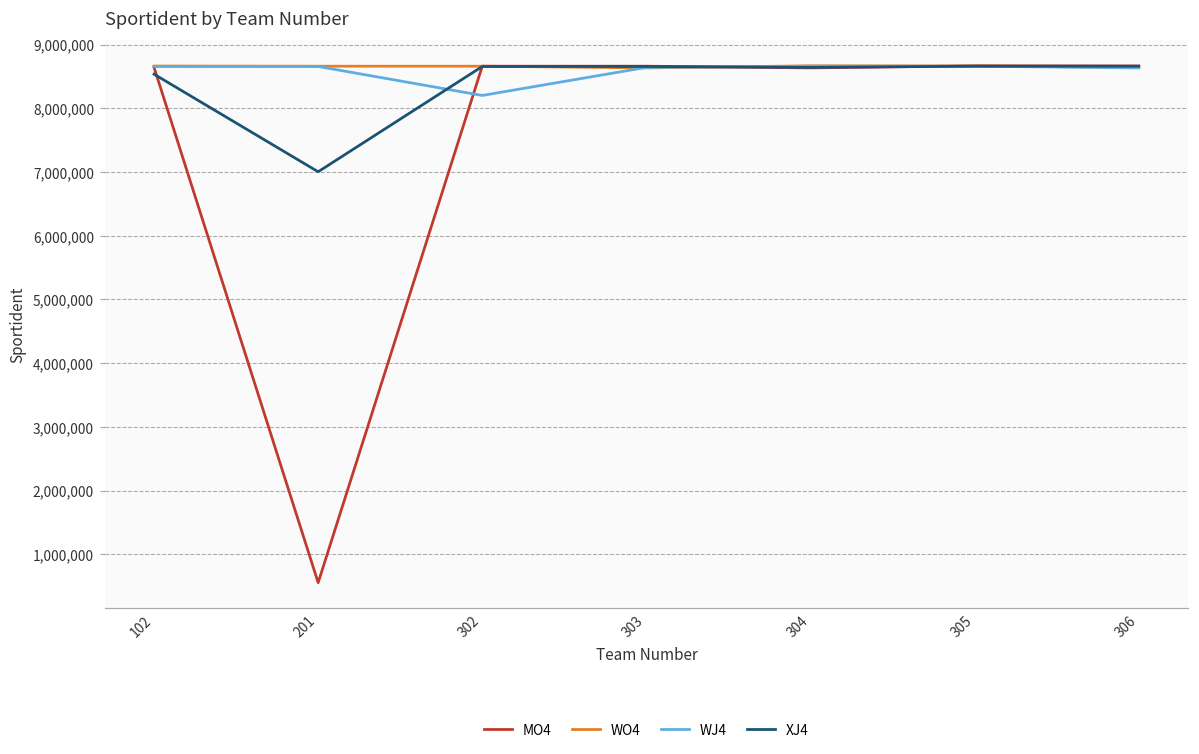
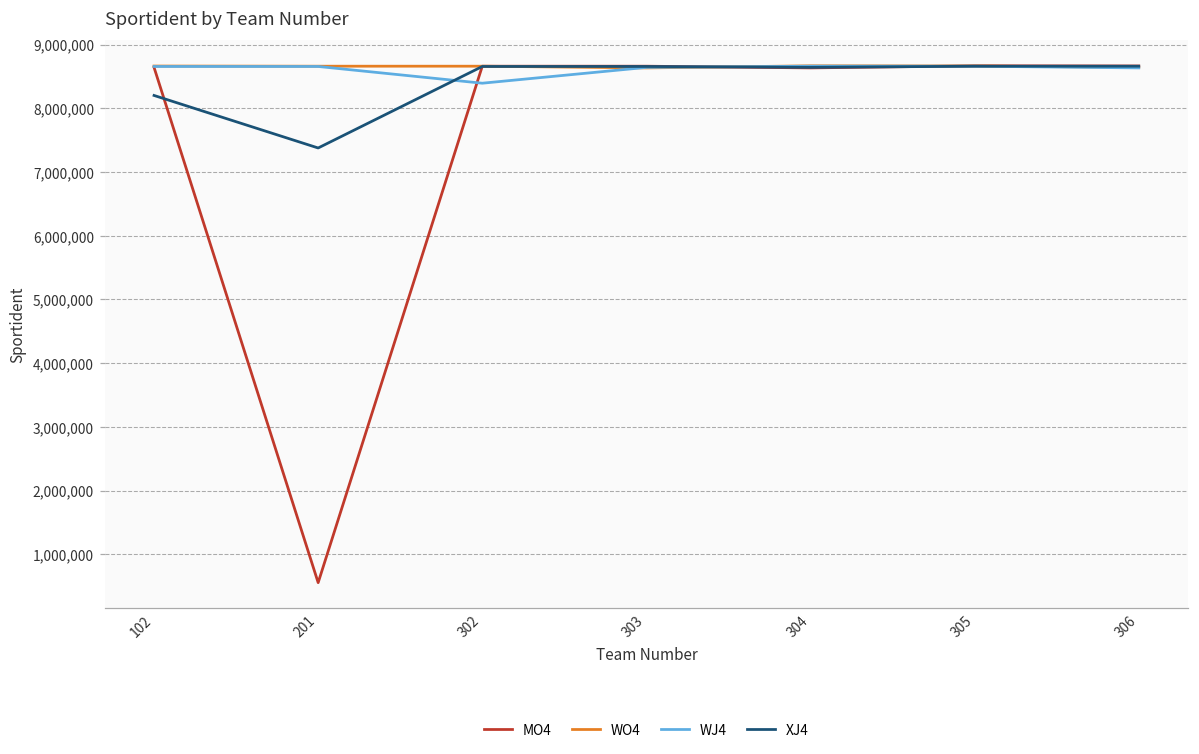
XJ4, 102: 8,500,000 -> 8,200,000
XJ4, 201: 7,000,000 -> 7,400,000
WJ4, 302: 8,200,000 -> 8,400,000
